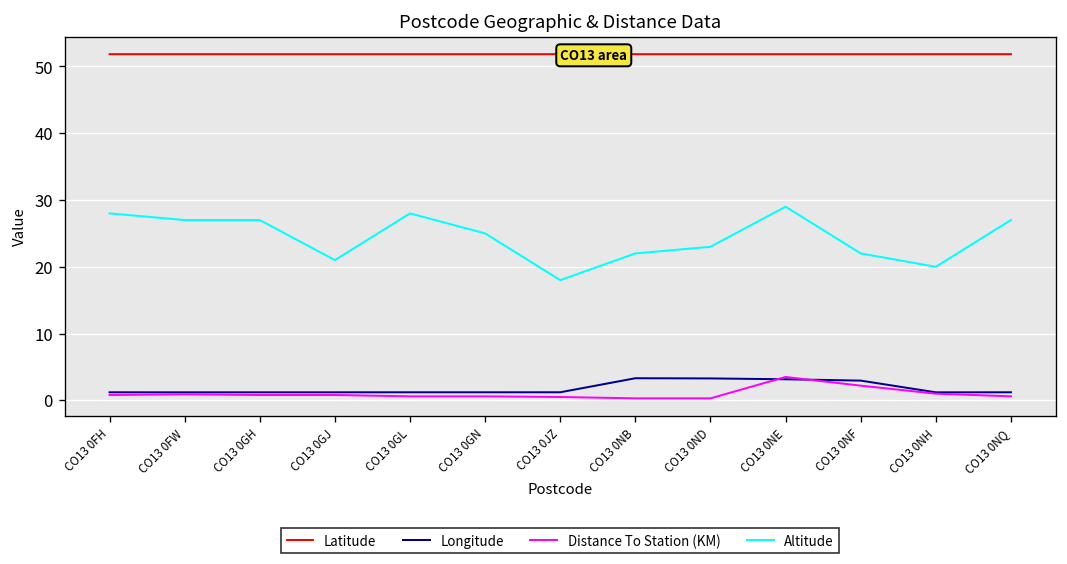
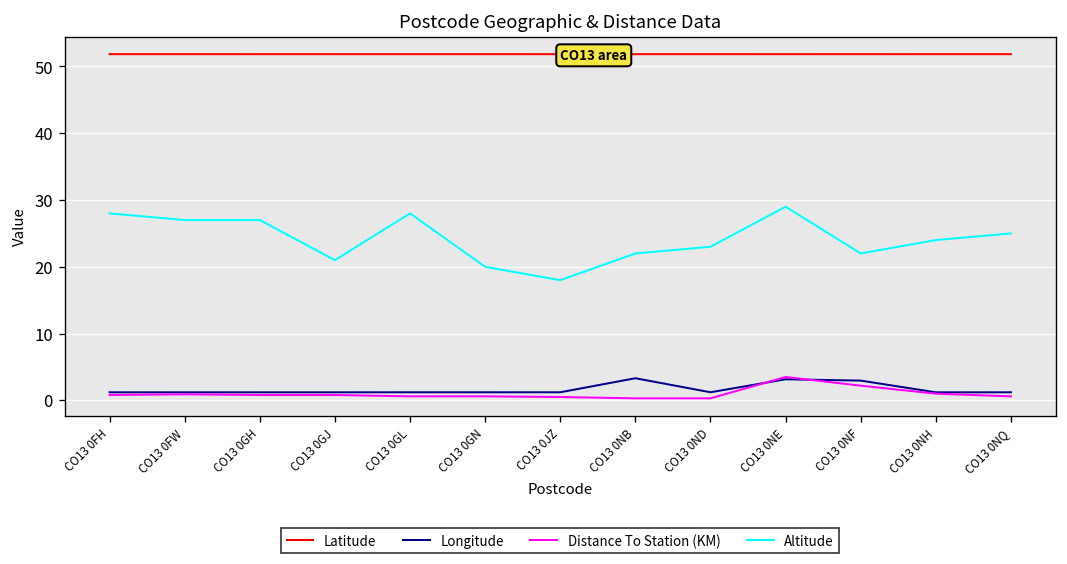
Altitude, CO13 0GN: 25 -> 20
Longitude, CO13 0ND: 3 -> 1
Altitude, CO13 0NH: 20 -> 24
Altitude, CO13 0NQ: 27 -> 25
